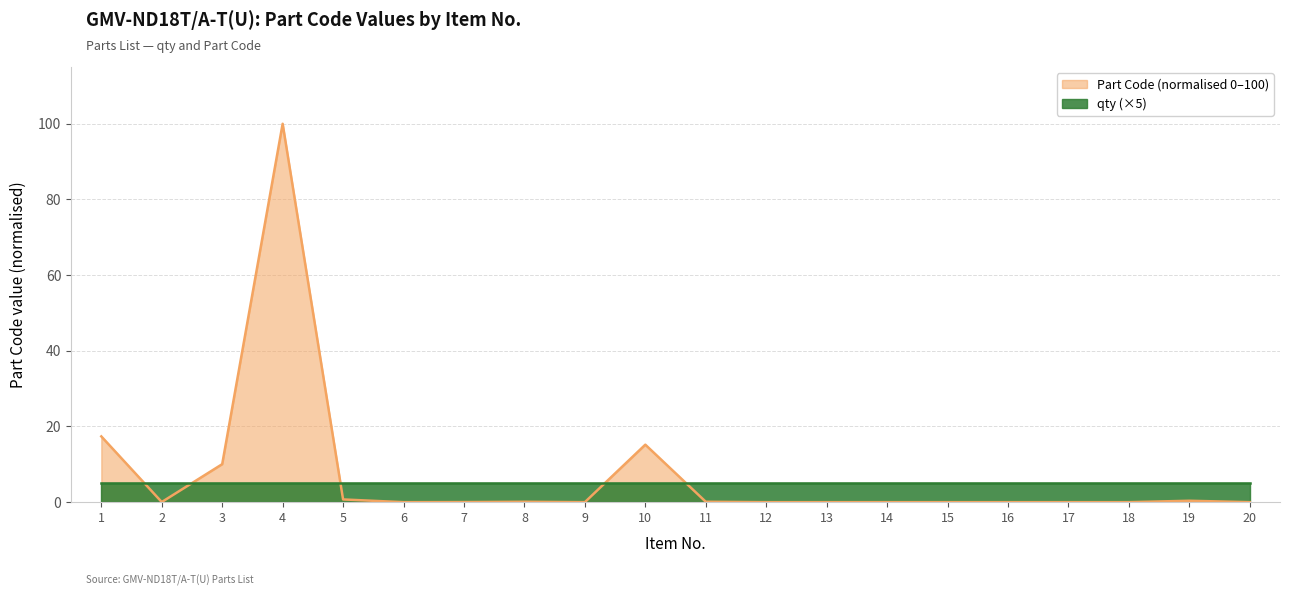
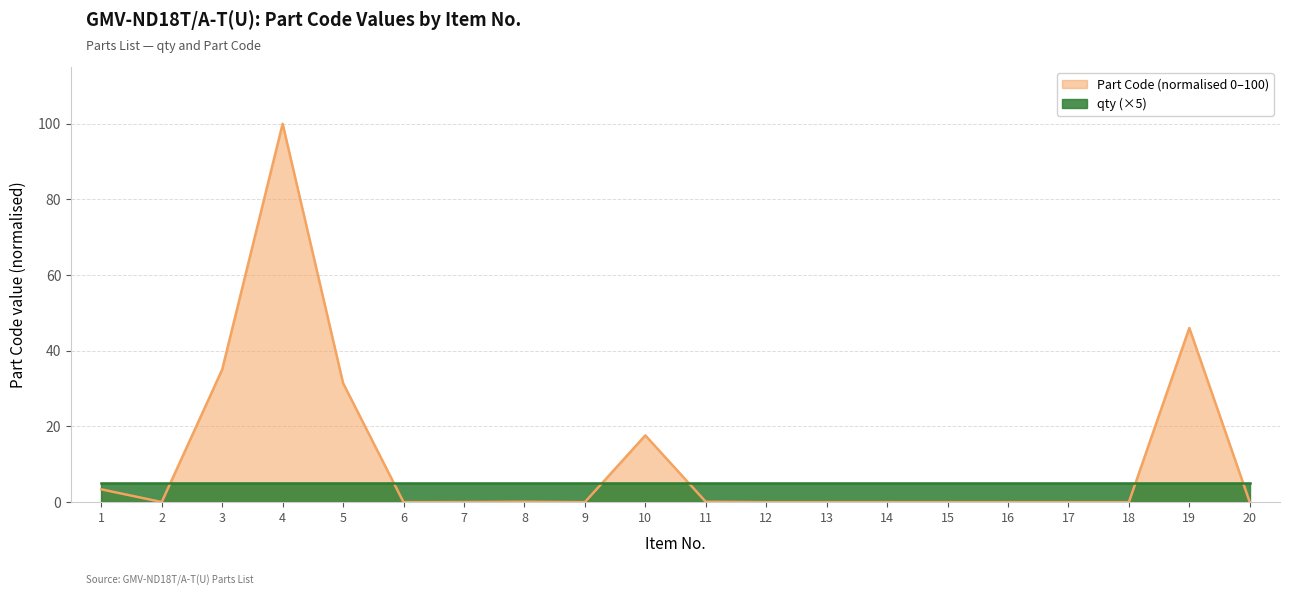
Part Code (normalised 0–100), 1: 17 -> 3
Part Code (normalised 0–100), 3: 10 -> 35
Part Code (normalised 0–100), 5: 1 -> 31
Part Code (normalised 0–100), 10: 15 -> 18
Part Code (normalised 0–100), 19: 0 -> 46
